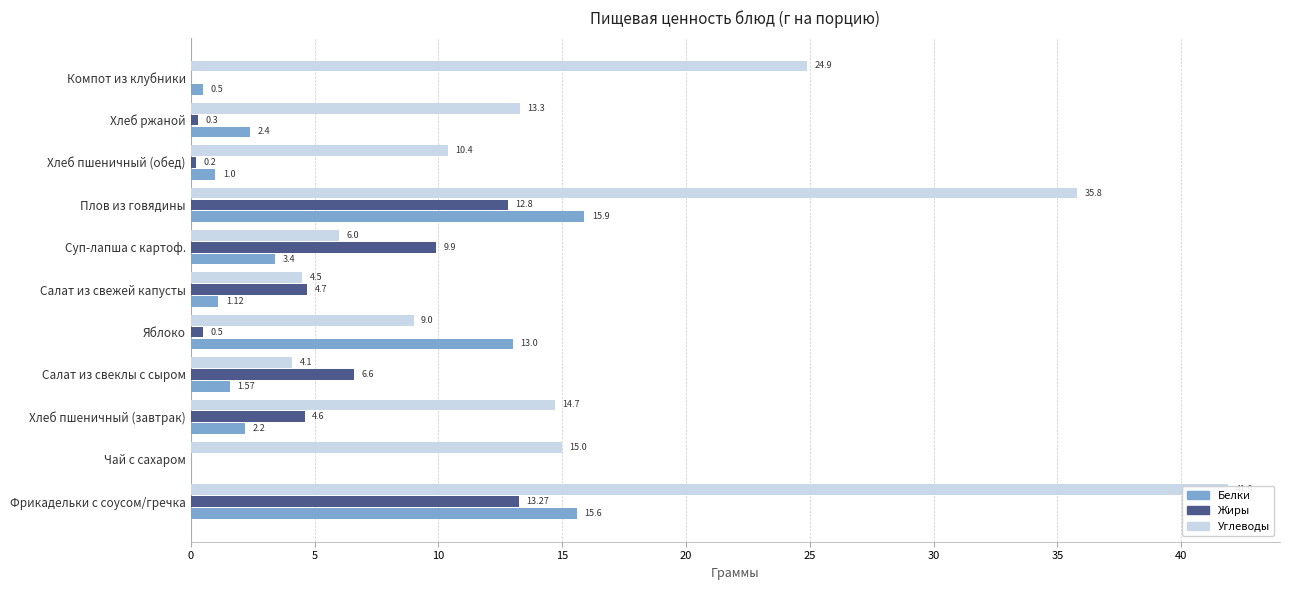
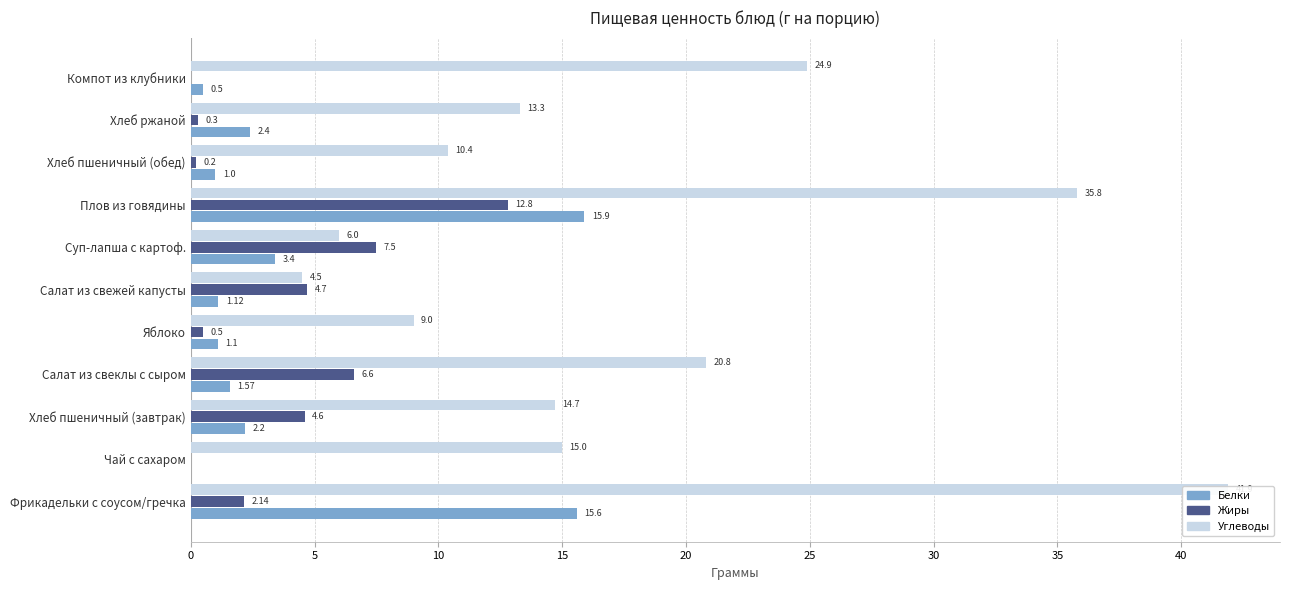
Жиры, Суп-лапша с картоф.: 9.9 -> 7.5
Белки, Яблоко: 13.0 -> 1.1
Углеводы, Салат из свеклы с сыром: 4.1 -> 20.8
Жиры, Фрикадельки с соусом/гречка: 13.27 -> 2.14
